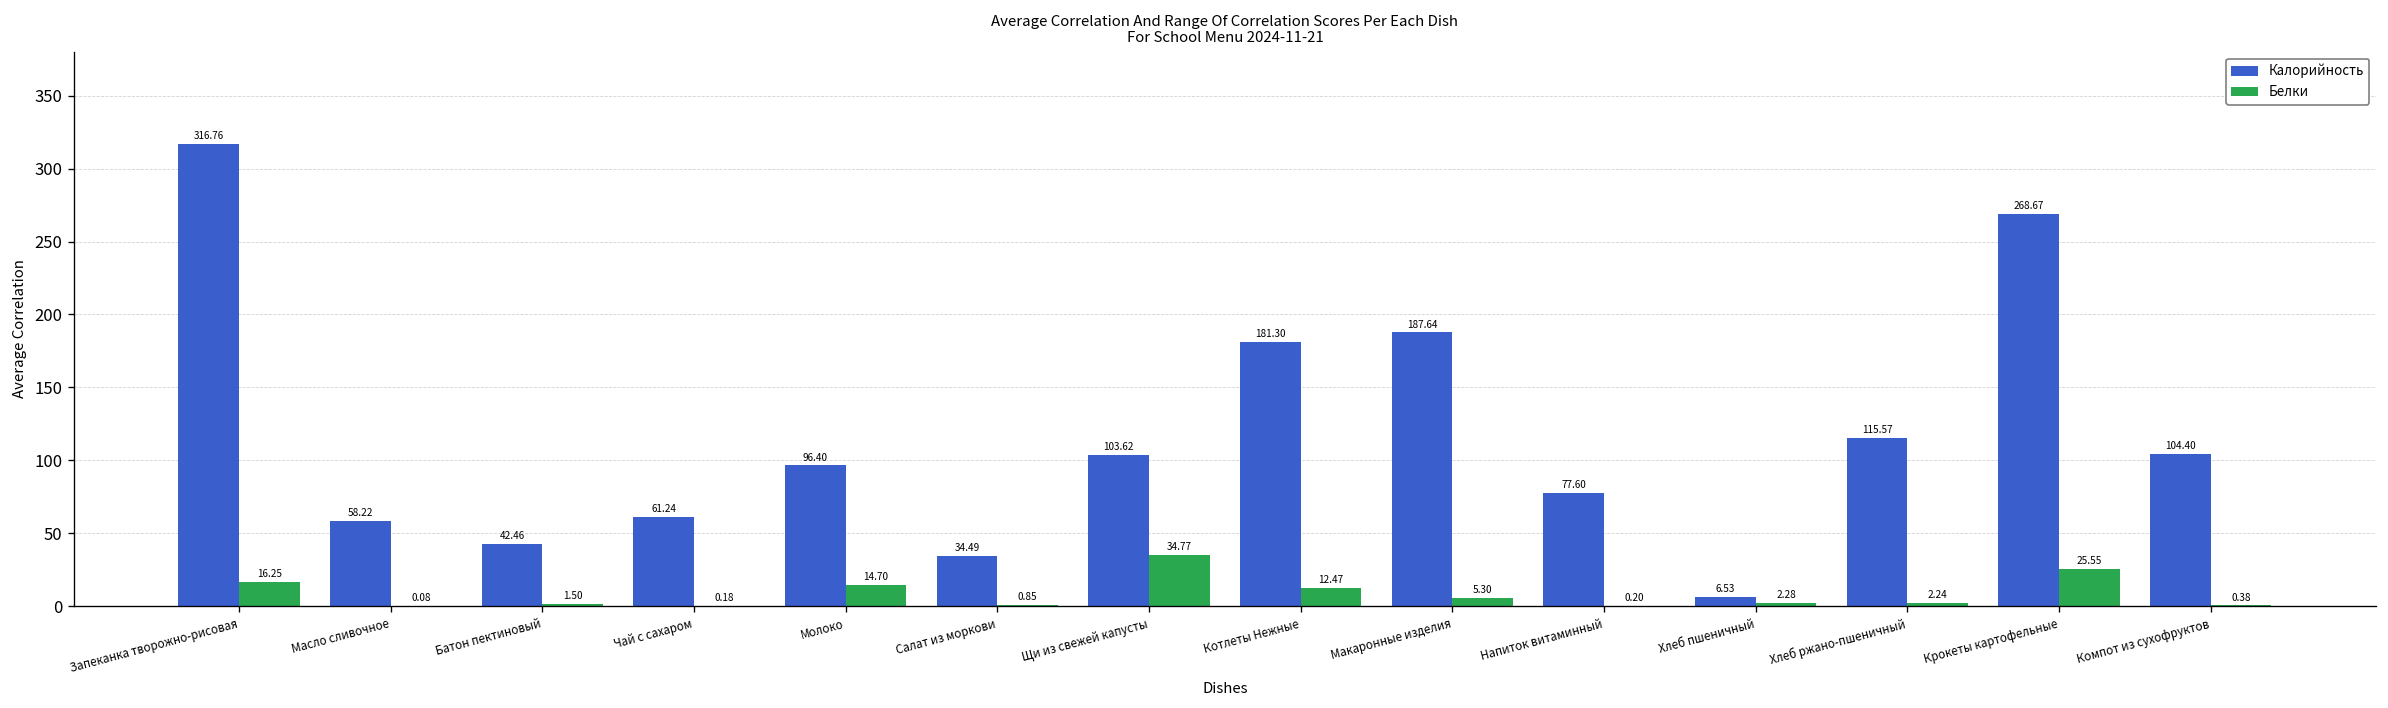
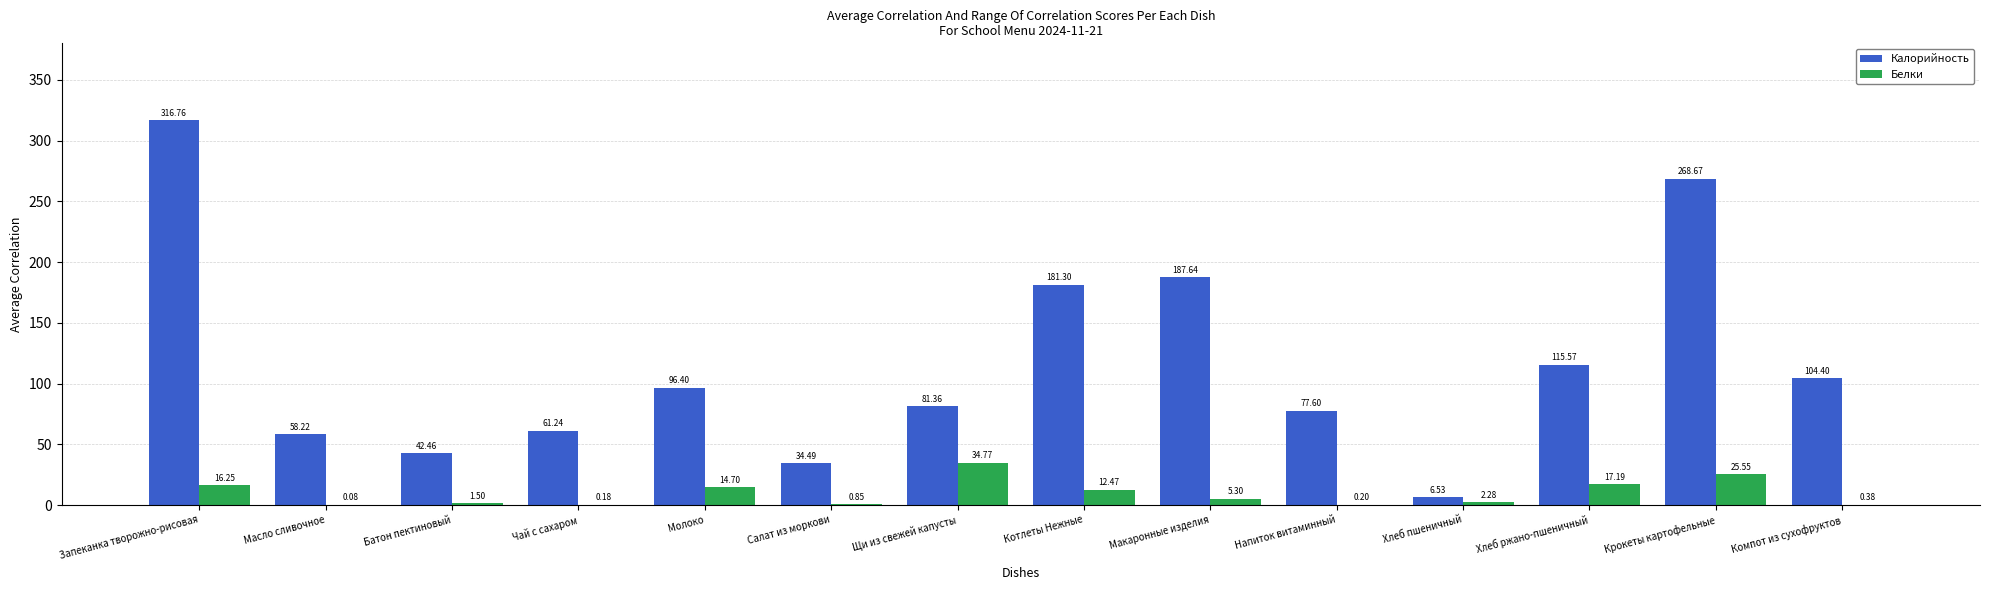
Калорийность, Щи из свежей капусты: 103.62 -> 81.36
Белки, Хлеб ржано-пшеничный: 2.24 -> 17.19
